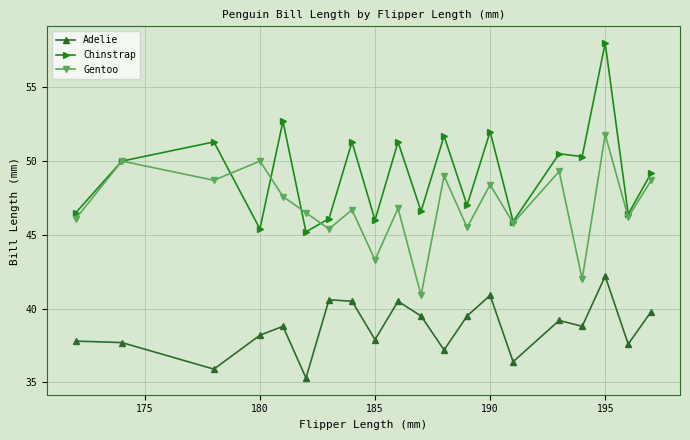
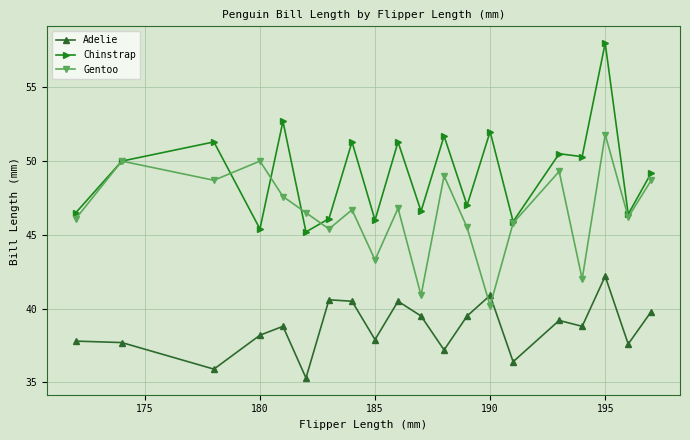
Gentoo, 190: 48.4 -> 40.2
